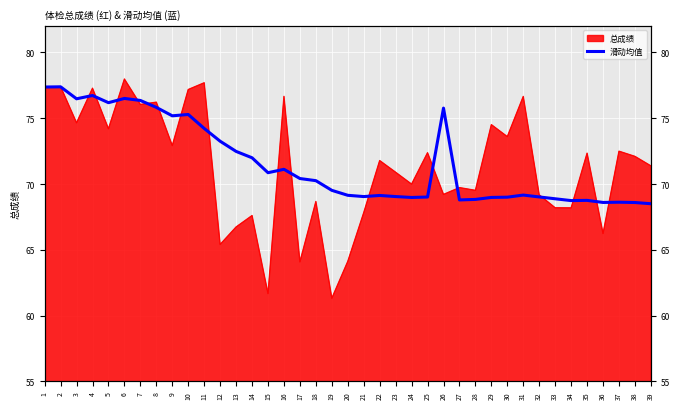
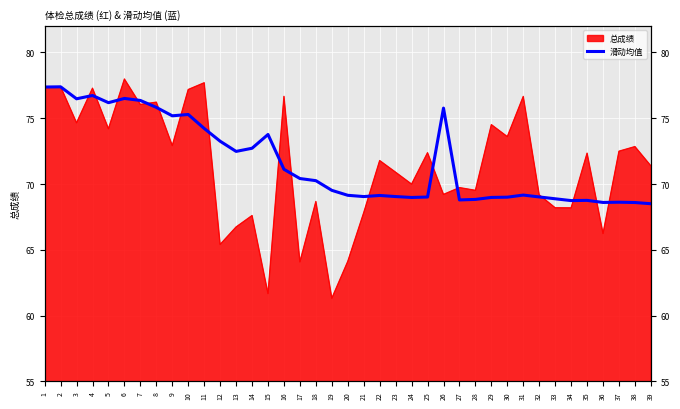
滑动均值, 14: 72.0 -> 72.7
滑动均值, 15: 70.9 -> 73.8
总成绩, 38: 72.1 -> 72.8
